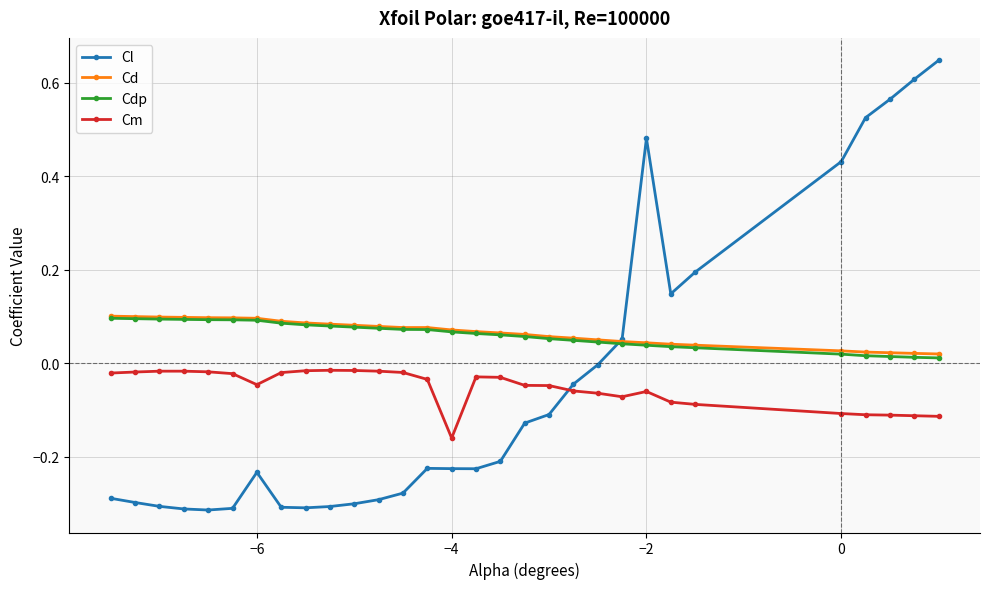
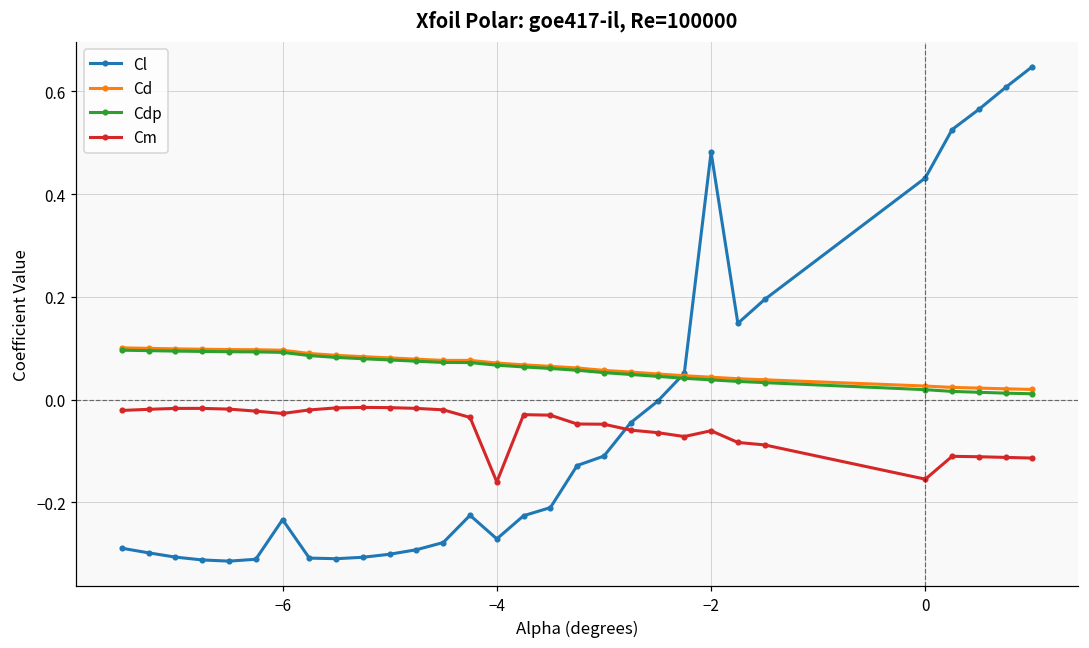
Cm, −6: -0.05 -> -0.03
Cl, −4: -0.23 -> -0.27
Cm, 0: -0.11 -> -0.15
